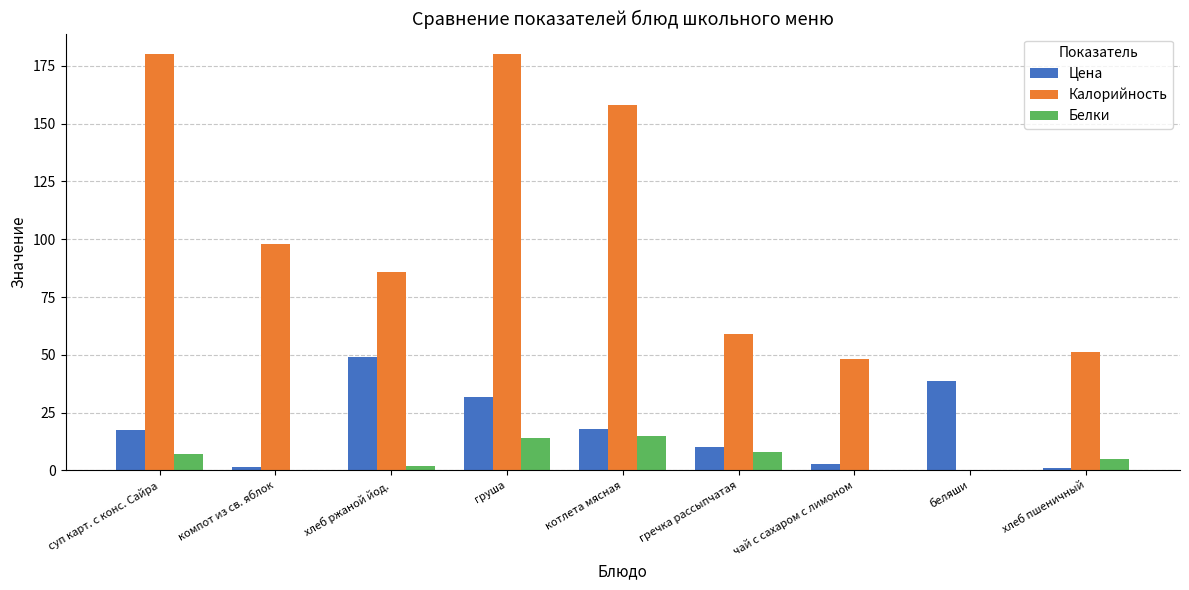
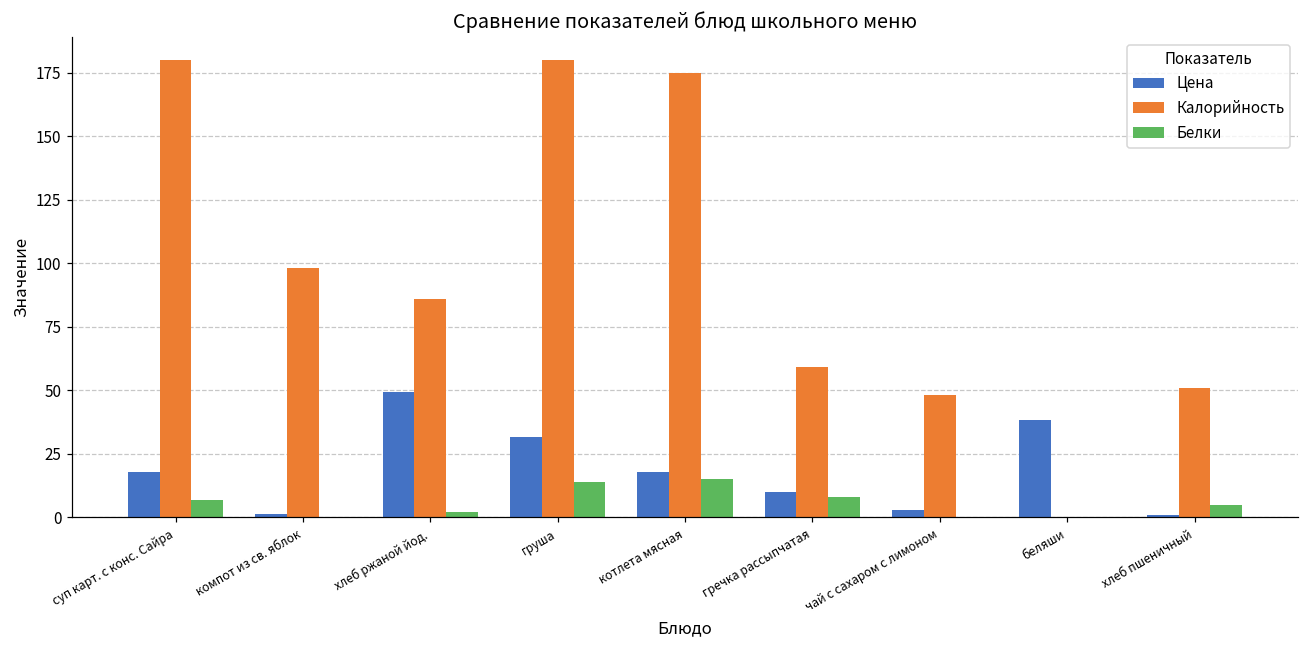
Калорийность, котлета мясная: 158 -> 175
